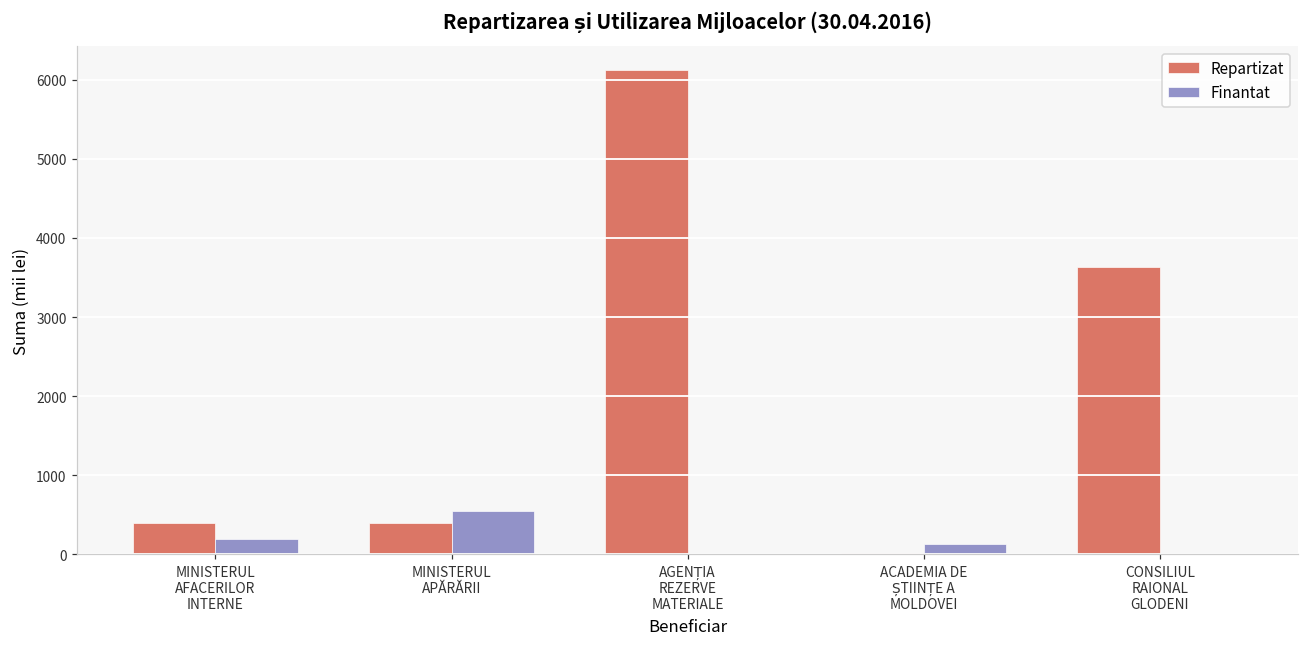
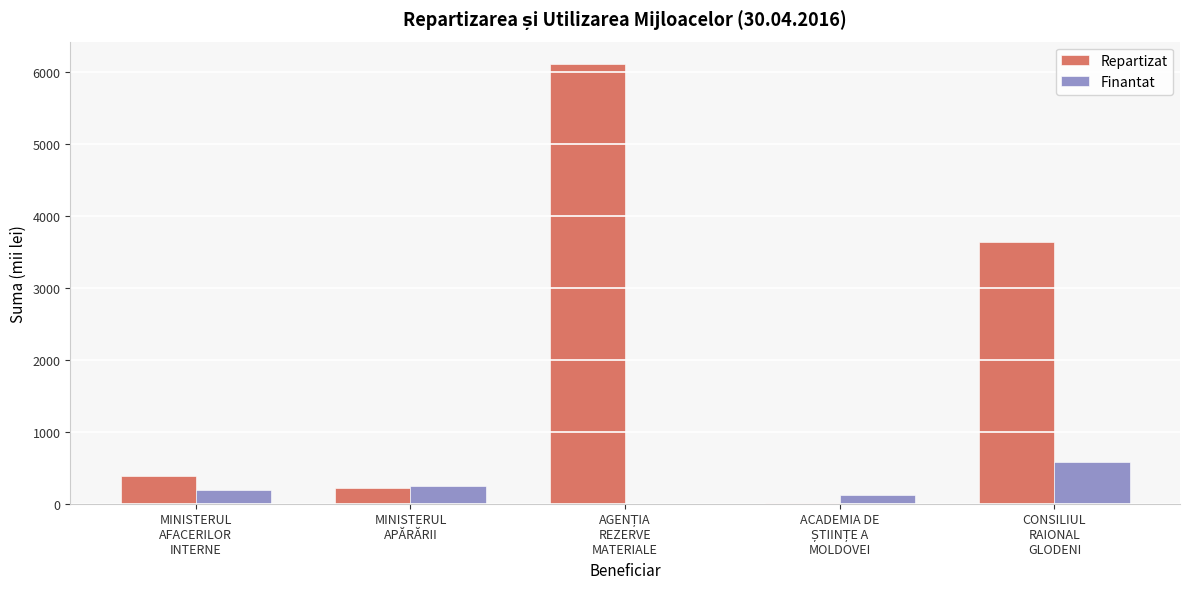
Repartizat, MINISTERUL APĂRĂRII: 400 -> 200
Finantat, MINISTERUL APĂRĂRII: 600 -> 200
Finantat, CONSILIUL RAIONAL GLODENI: 0 -> 600
